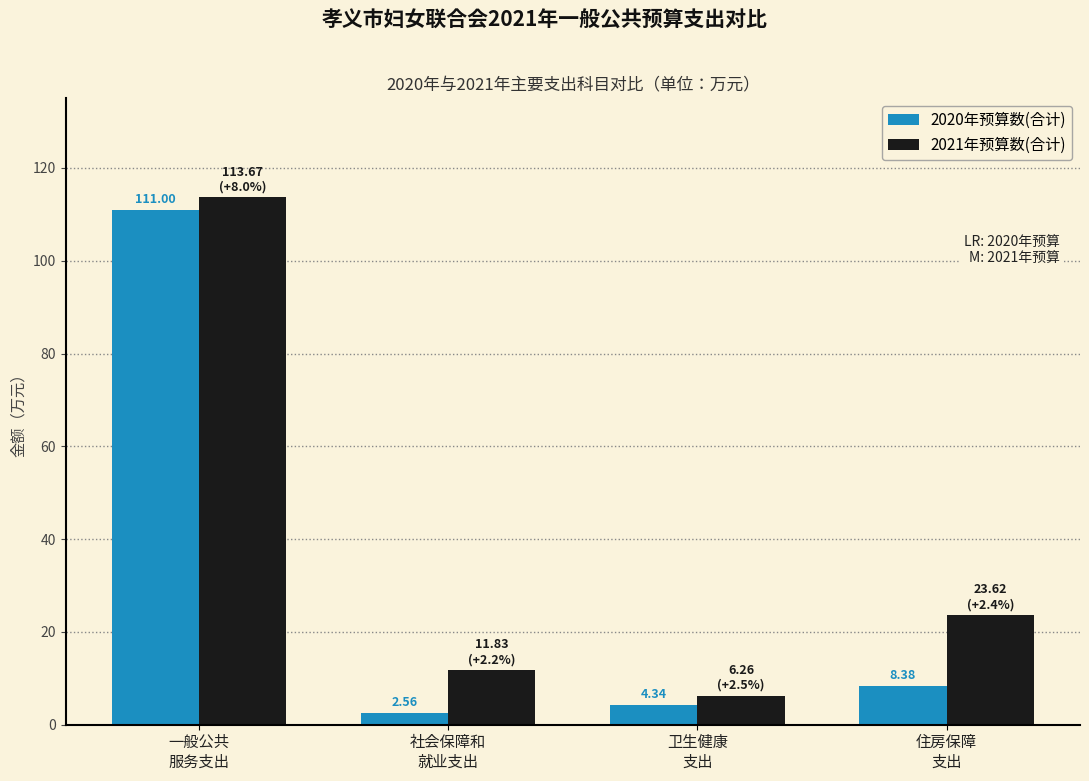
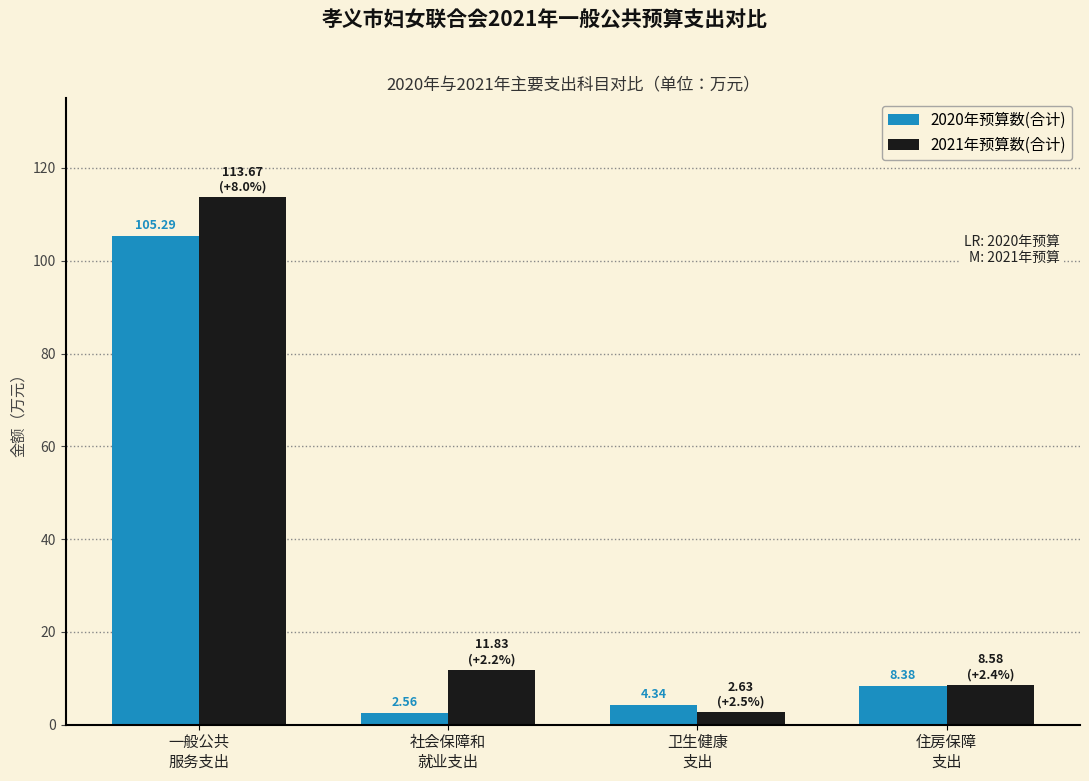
2020年预算数(合计), 一般公共 服务支出: 111.00 -> 105.29
2021年预算数(合计), 卫生健康 支出: 6.26 -> 2.63
2021年预算数(合计), 住房保障 支出: 23.62 -> 8.58
